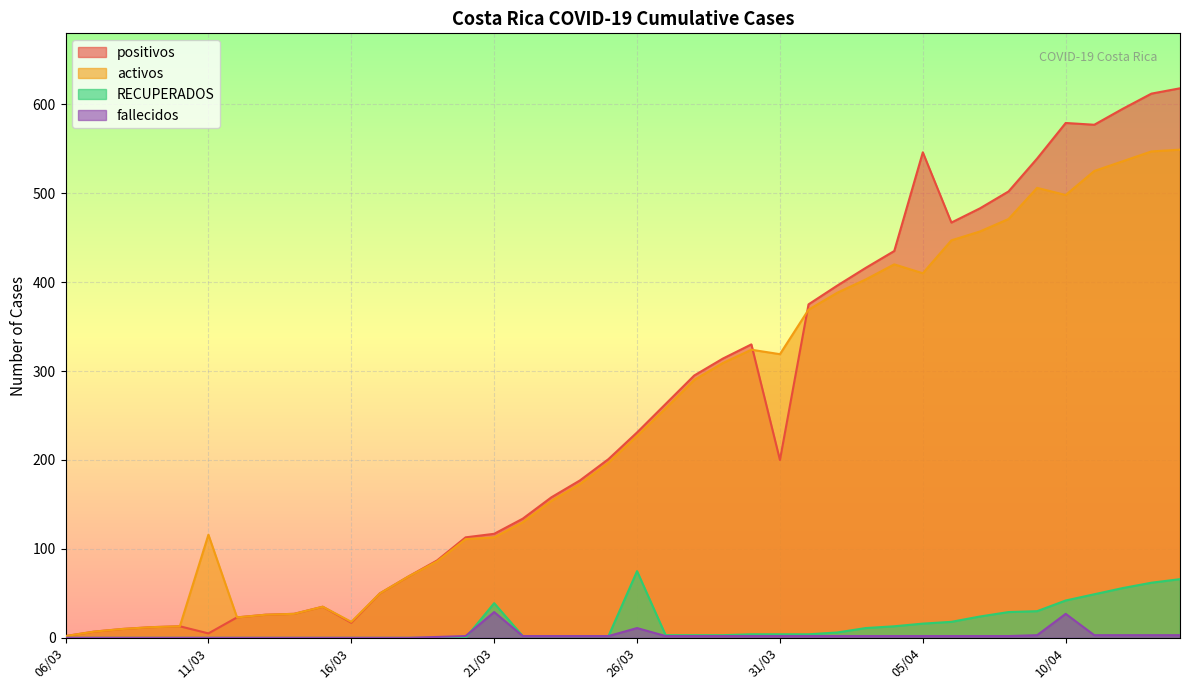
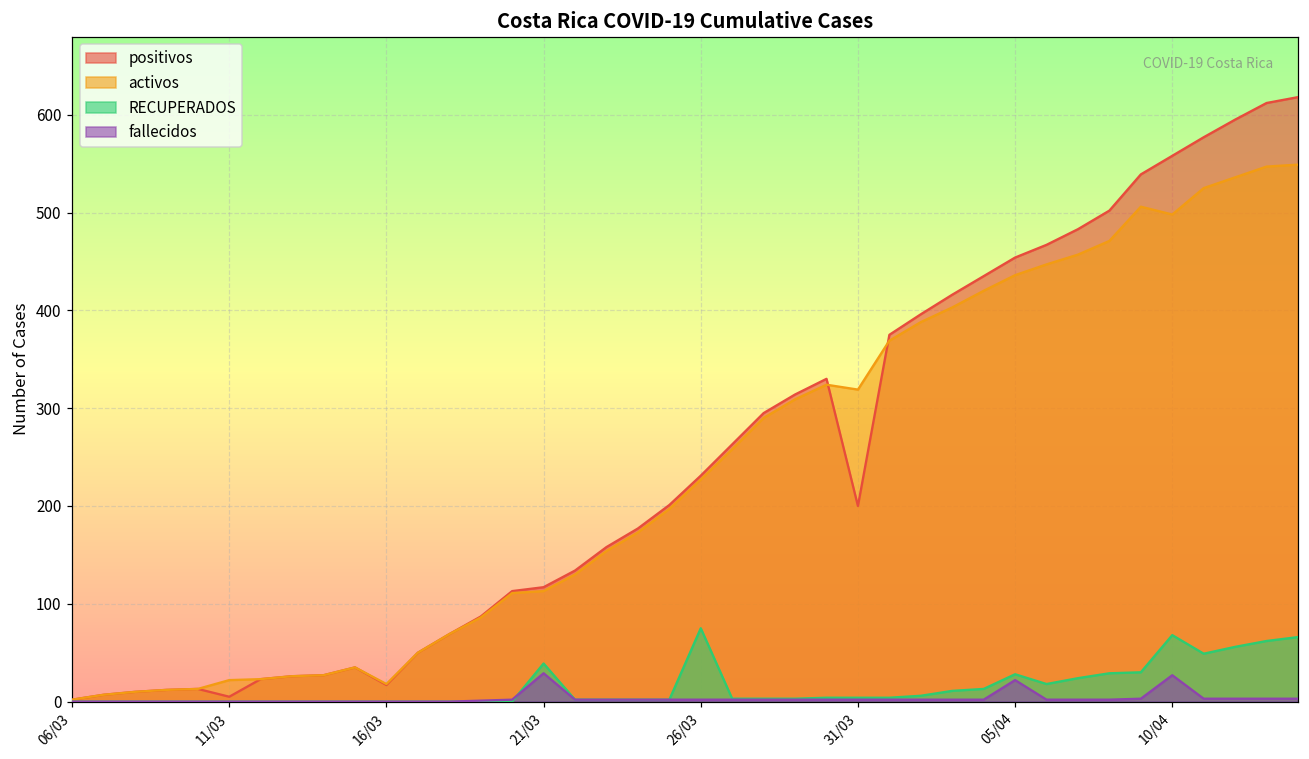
activos, 11/03: 120 -> 20
fallecidos, 26/03: 10 -> 0
positivos, 05/04: 550 -> 450
activos, 05/04: 410 -> 440
RECUPERADOS, 05/04: 20 -> 30
fallecidos, 05/04: 0 -> 20
positivos, 10/04: 580 -> 560
RECUPERADOS, 10/04: 40 -> 70
